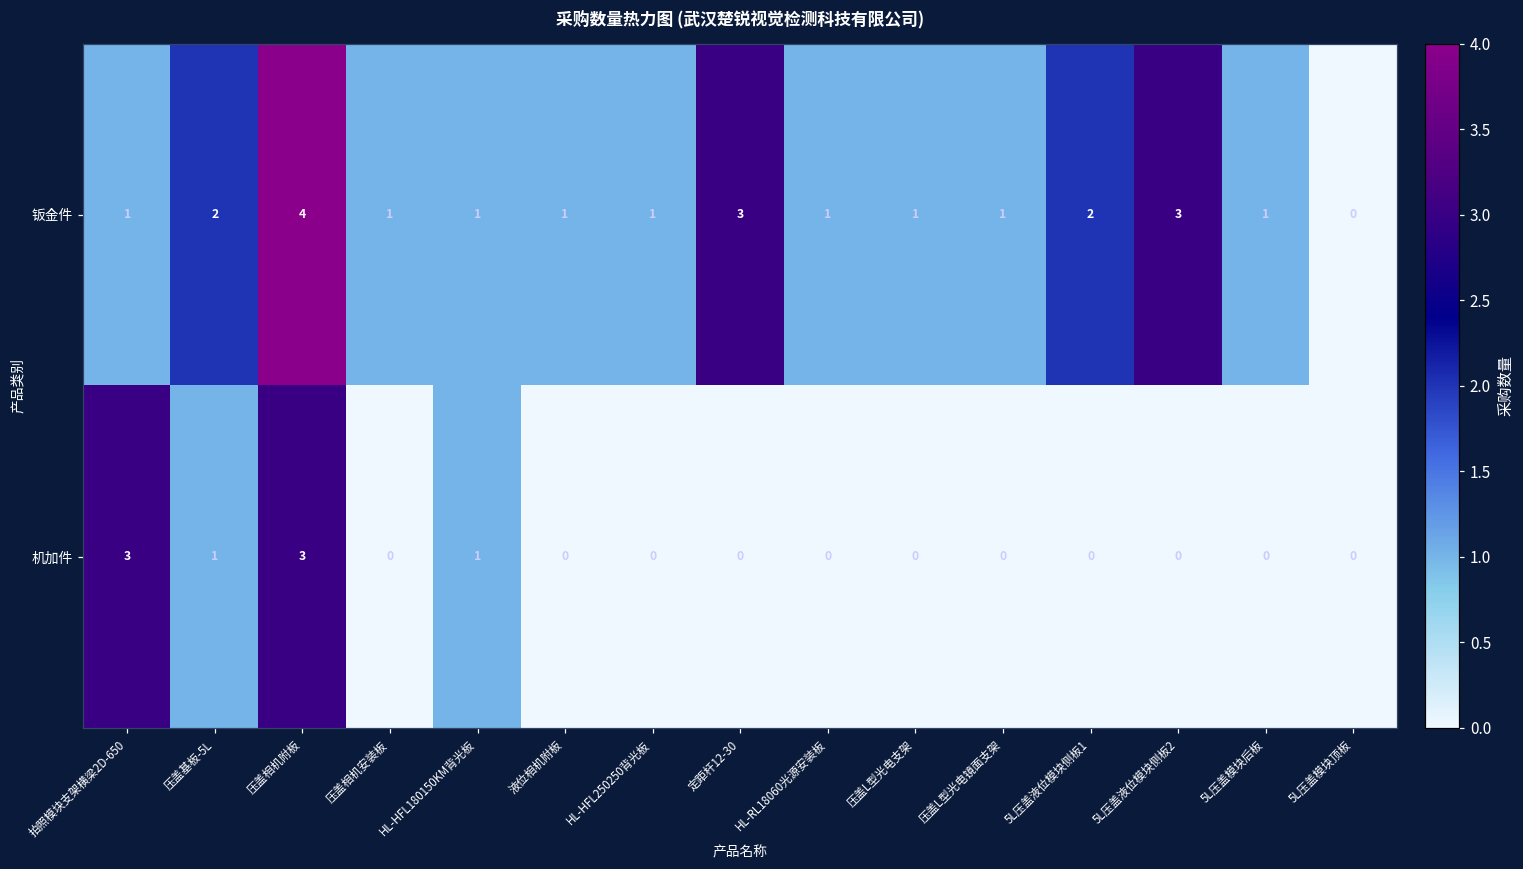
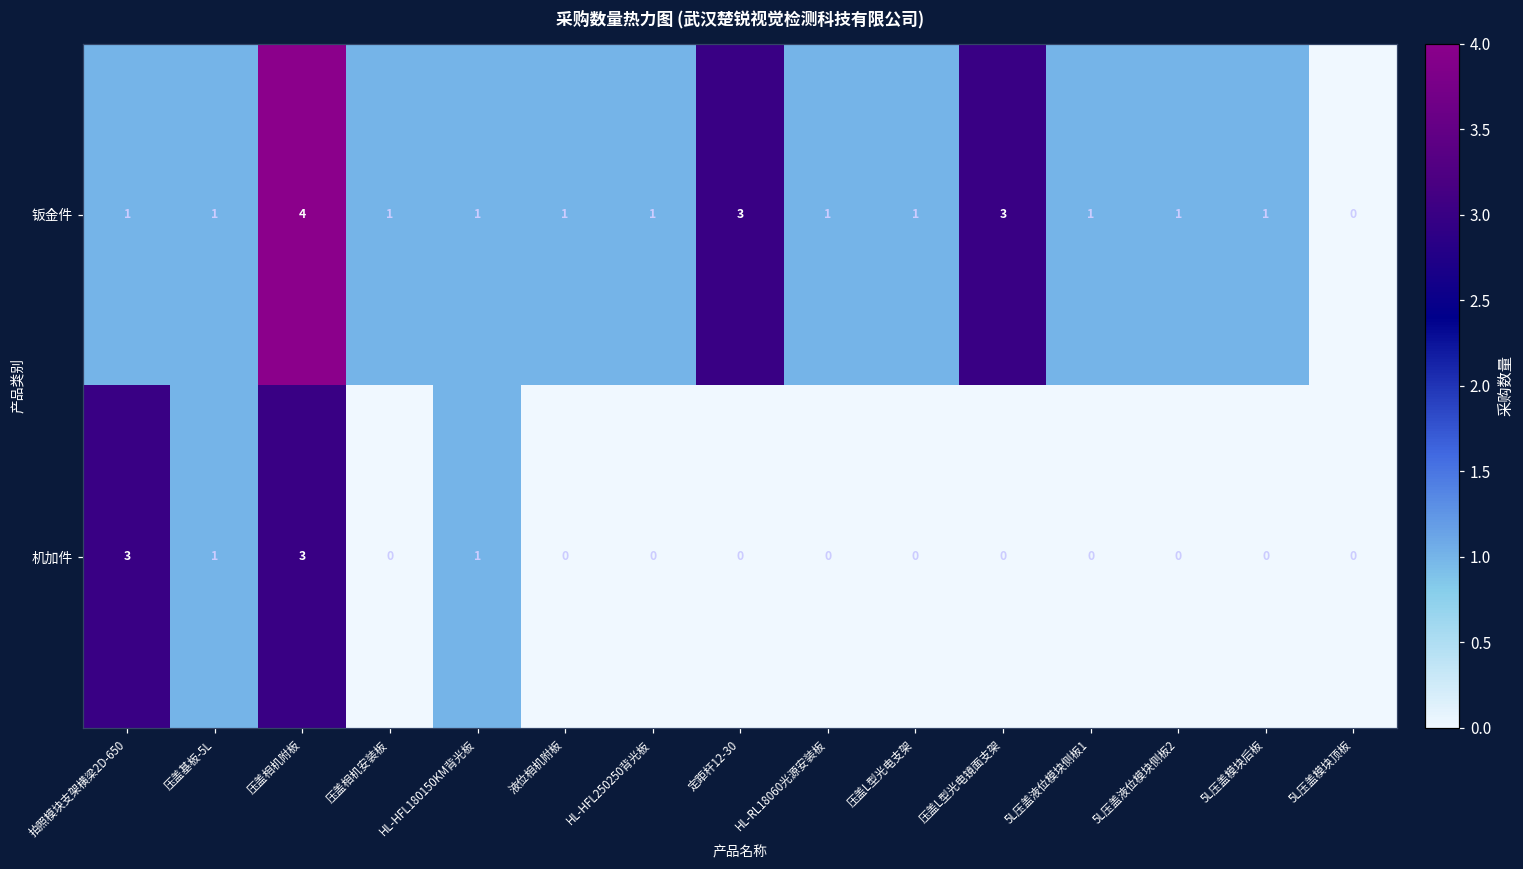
钣金件, 压盖基板-5L: 2 -> 1
钣金件, 压盖L型光电镜面支架: 1 -> 3
钣金件, 5L压盖液位模块侧板1: 2 -> 1
钣金件, 5L压盖液位模块侧板2: 3 -> 1
